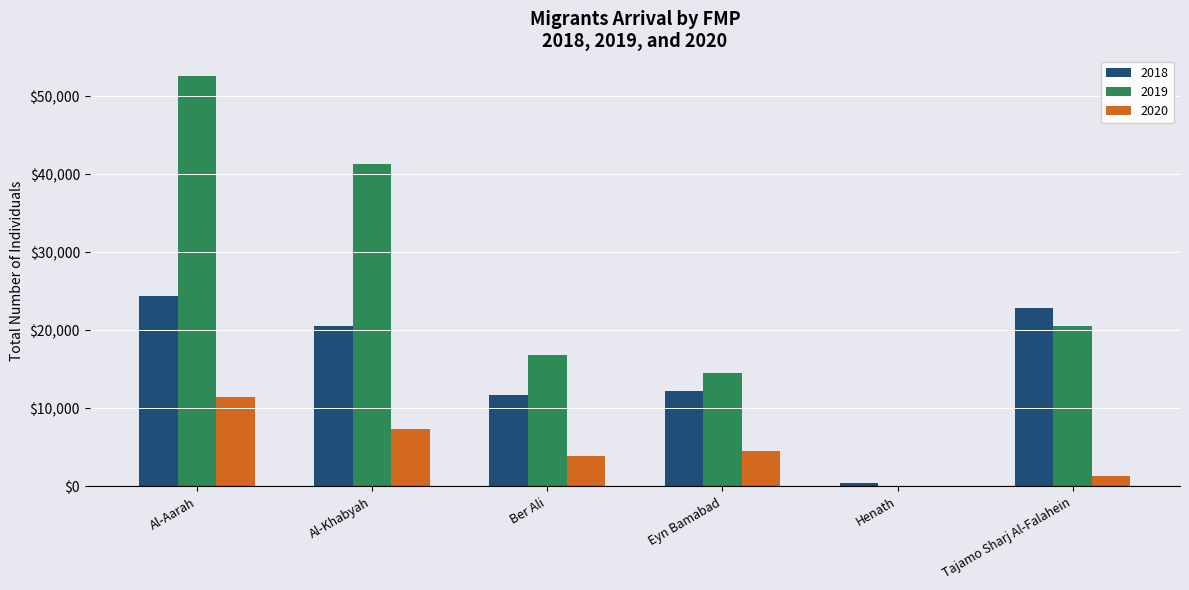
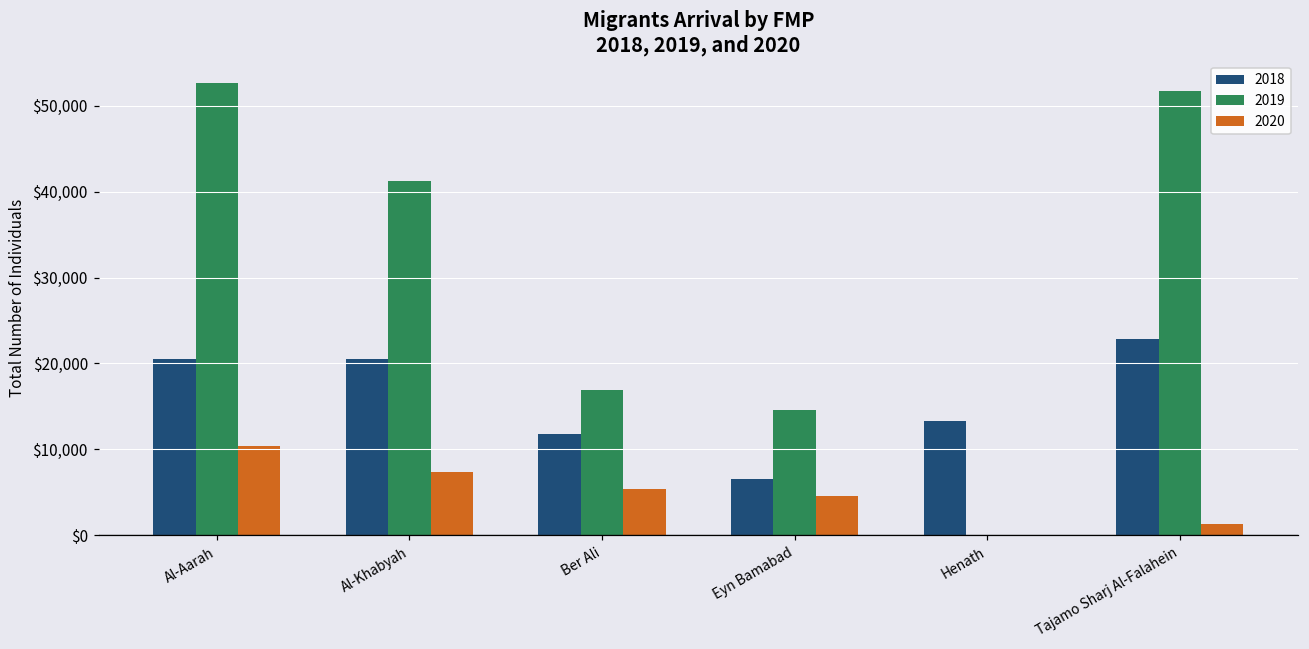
2018, Al-Aarah: $24,000 -> $20,000
2020, Al-Aarah: $11,000 -> $10,000
2020, Ber Ali: $4,000 -> $5,000
2018, Eyn Bamabad: $12,000 -> $7,000
2018, Henath: $0 -> $13,000
2019, Tajamo Sharj Al-Falahein: $21,000 -> $52,000
